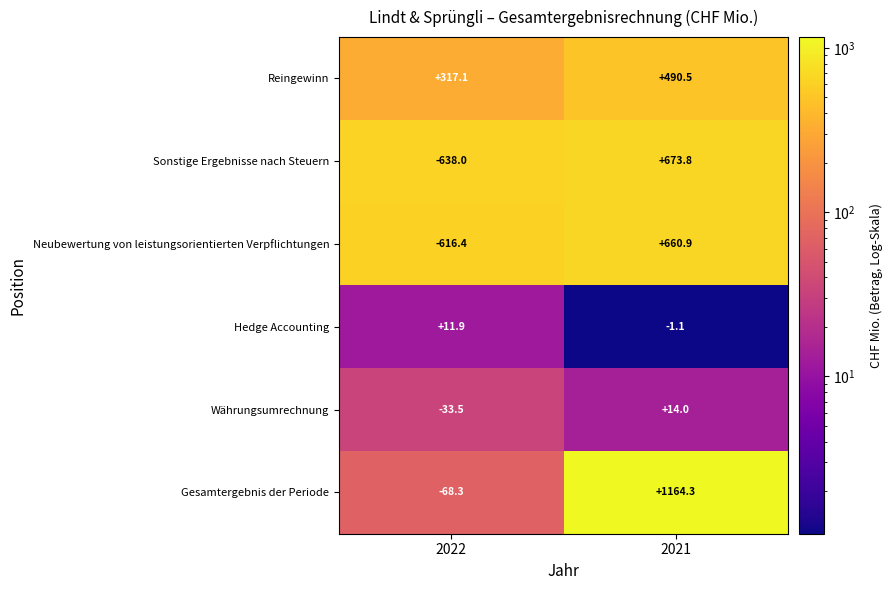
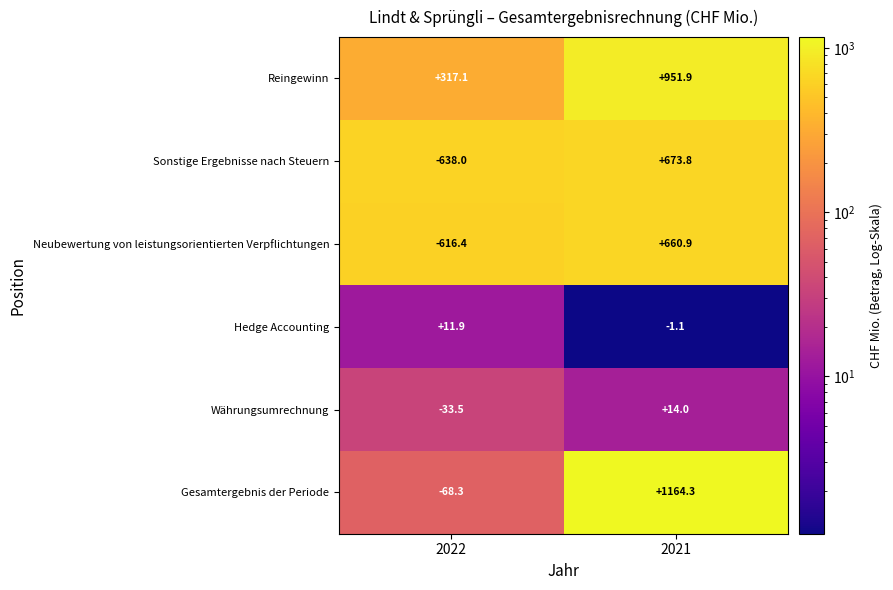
Reingewinn, 2021: +490.5 -> +951.9
